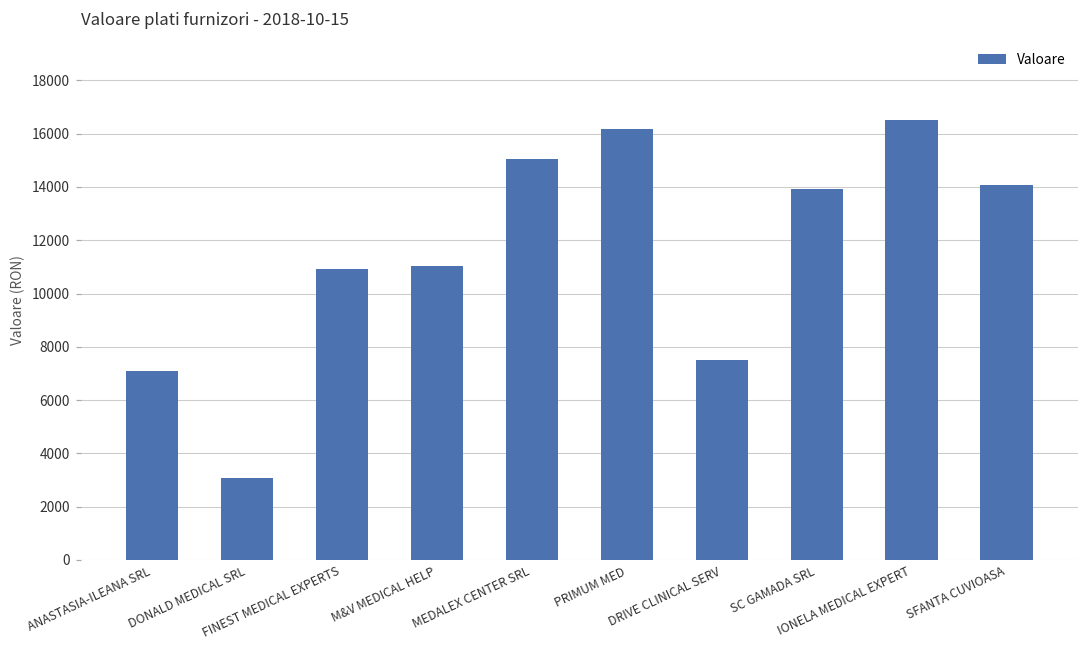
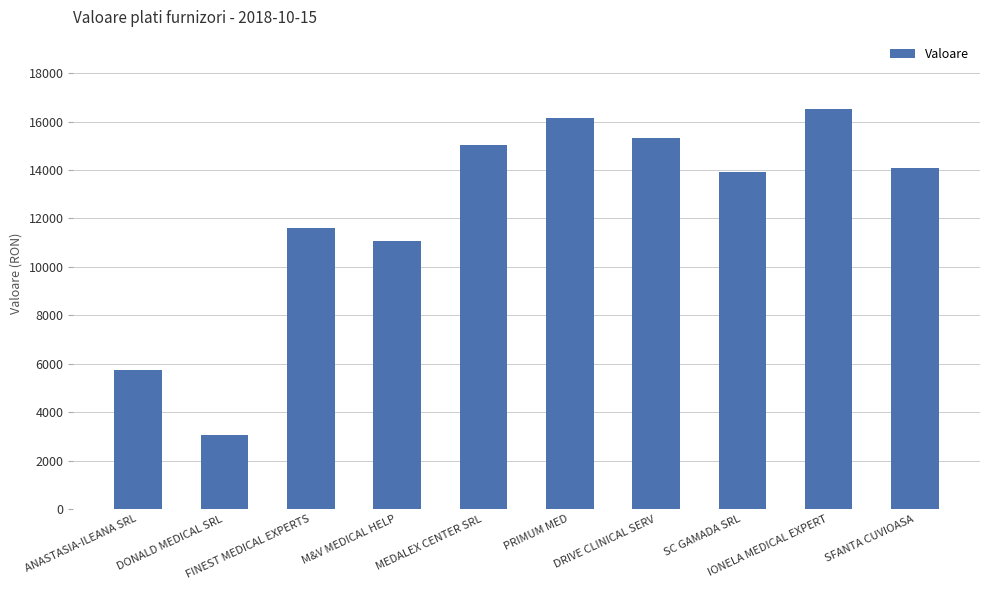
ANASTASIA-ILEANA SRL: 7100 -> 5700
FINEST MEDICAL EXPERTS: 10900 -> 11600
DRIVE CLINICAL SERV: 7500 -> 15300
